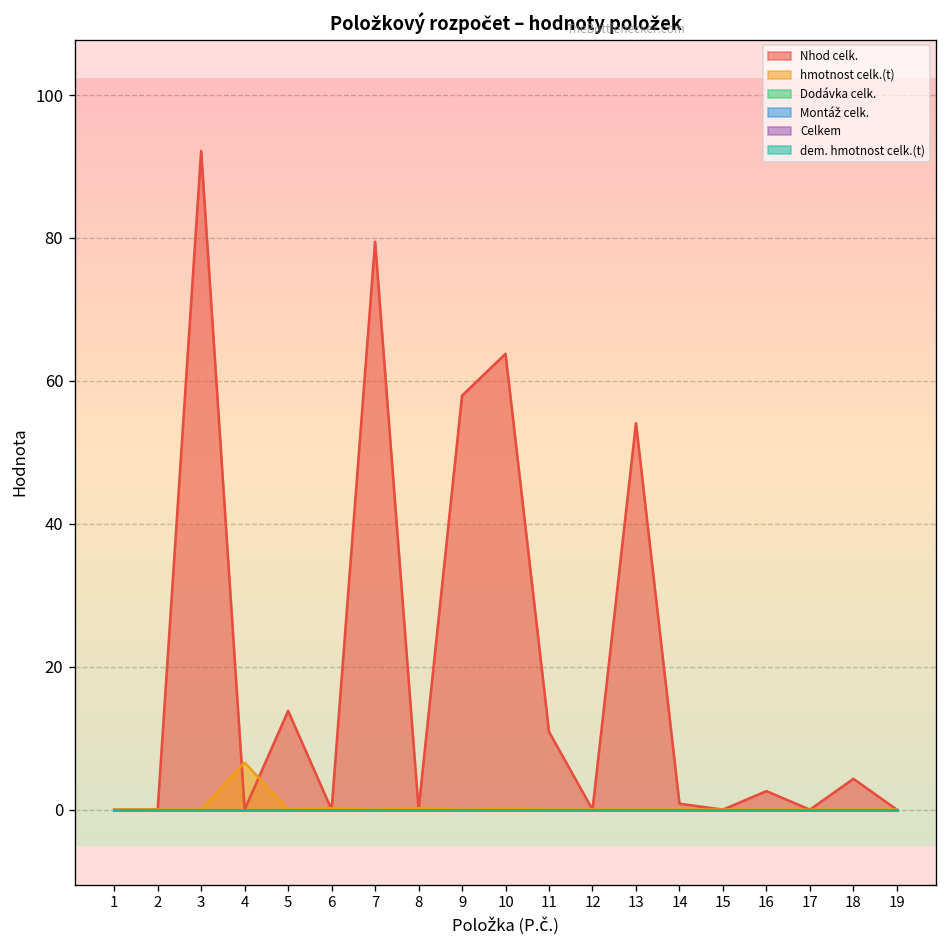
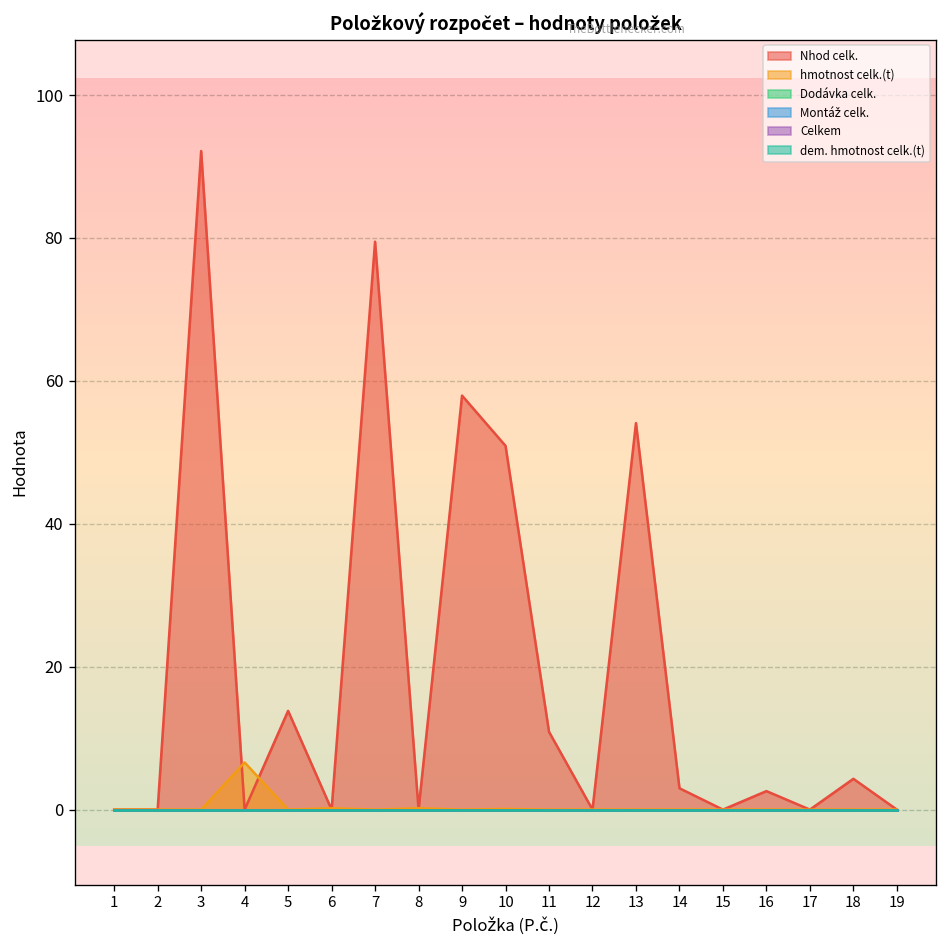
Nhod celk., 10: 64 -> 51
Nhod celk., 14: 1 -> 3
